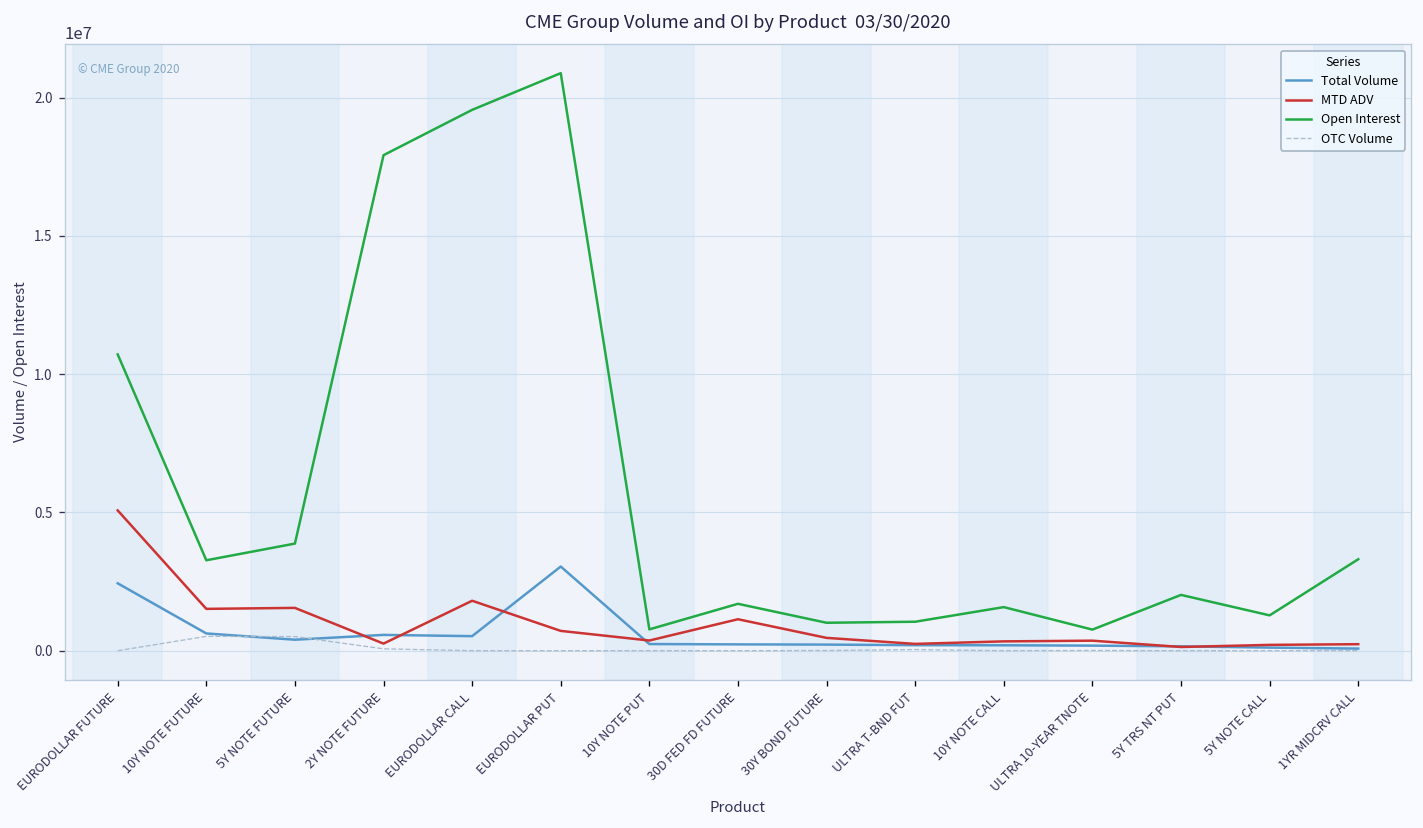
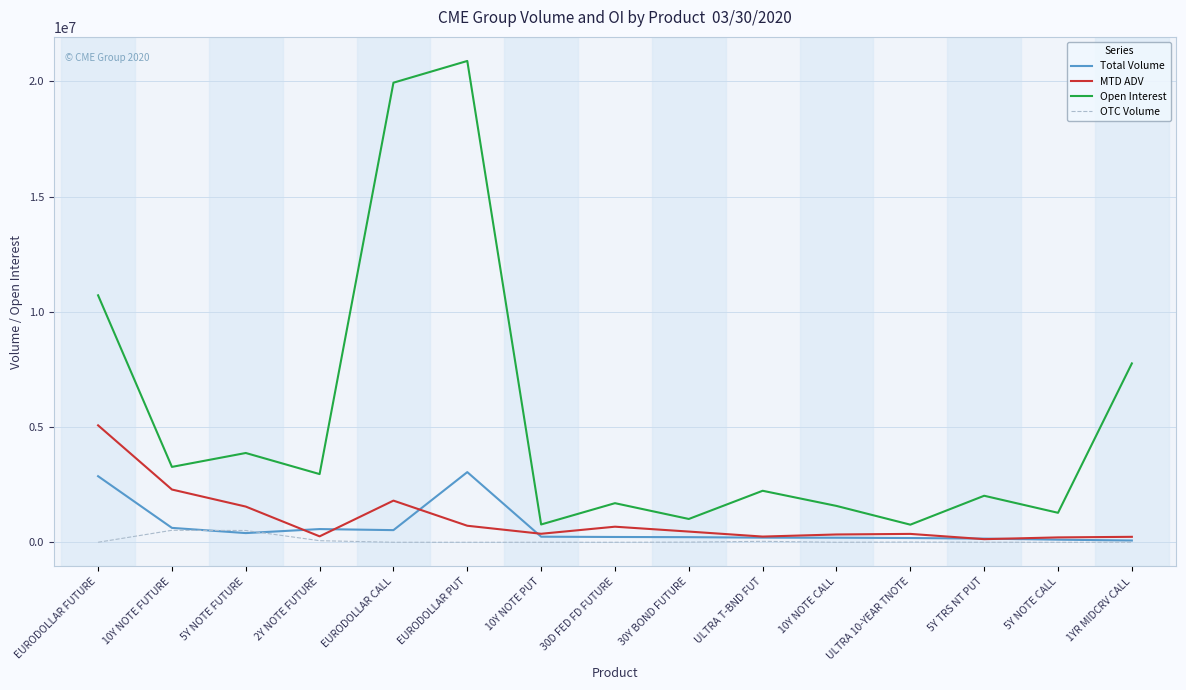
Total Volume, EURODOLLAR FUTURE: 2400000 -> 2900000
MTD ADV, 10Y NOTE FUTURE: 1500000 -> 2300000
Open Interest, 2Y NOTE FUTURE: 17900000 -> 3000000
Open Interest, EURODOLLAR CALL: 19600000 -> 19900000
MTD ADV, 30D FED FD FUTURE: 1100000 -> 700000
Open Interest, ULTRA T-BND FUT: 1000000 -> 2200000
Open Interest, 1YR MIDCRV CALL: 3300000 -> 7800000
